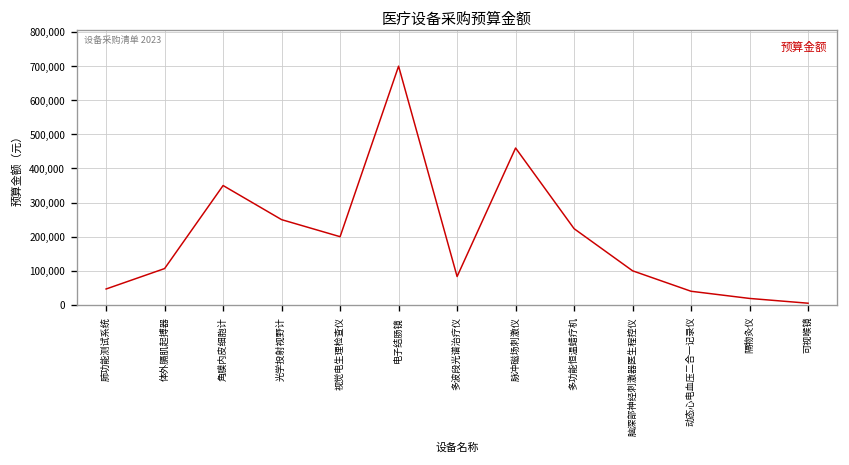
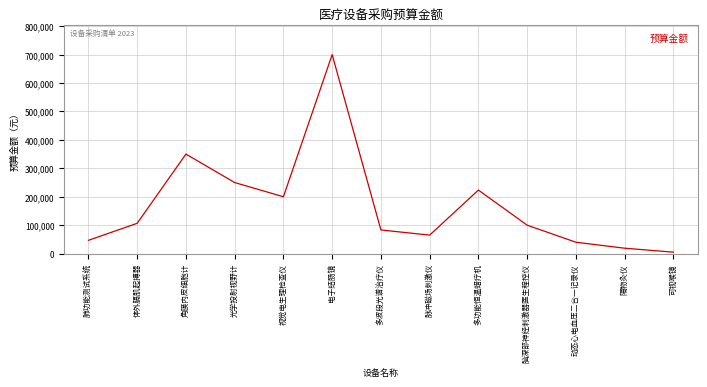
脉冲磁场刺激仪: 460,000 -> 70,000
